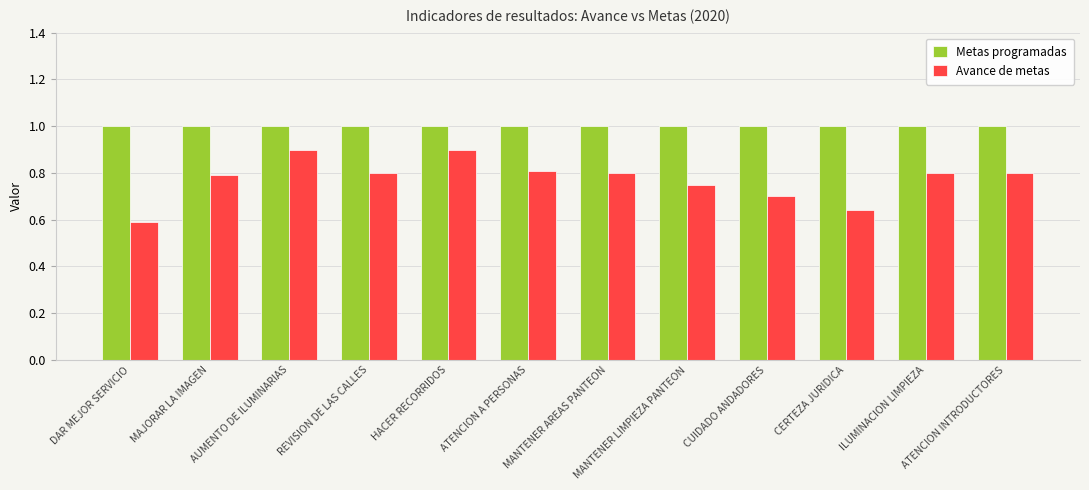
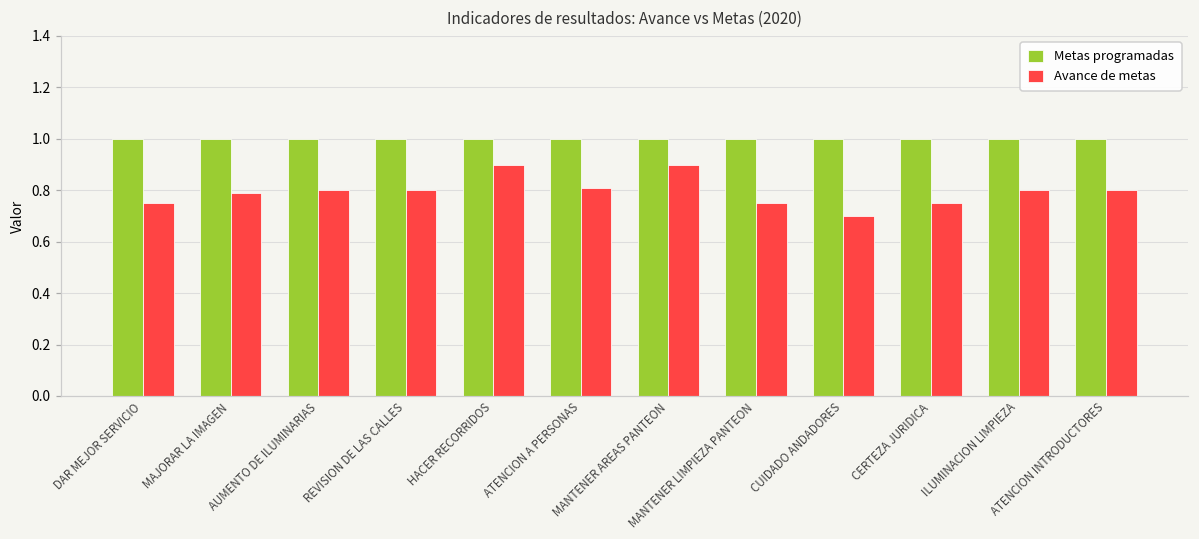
Avance de metas, DAR MEJOR SERVICIO: 0.59 -> 0.75
Avance de metas, AUMENTO DE ILUMINARIAS: 0.9 -> 0.8
Avance de metas, MANTENER AREAS PANTEON: 0.8 -> 0.9
Avance de metas, CERTEZA JURIDICA: 0.64 -> 0.75
